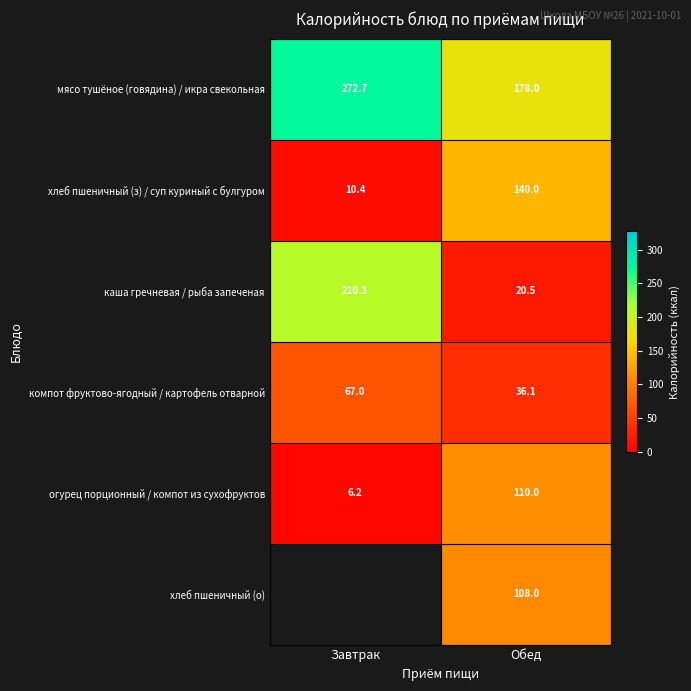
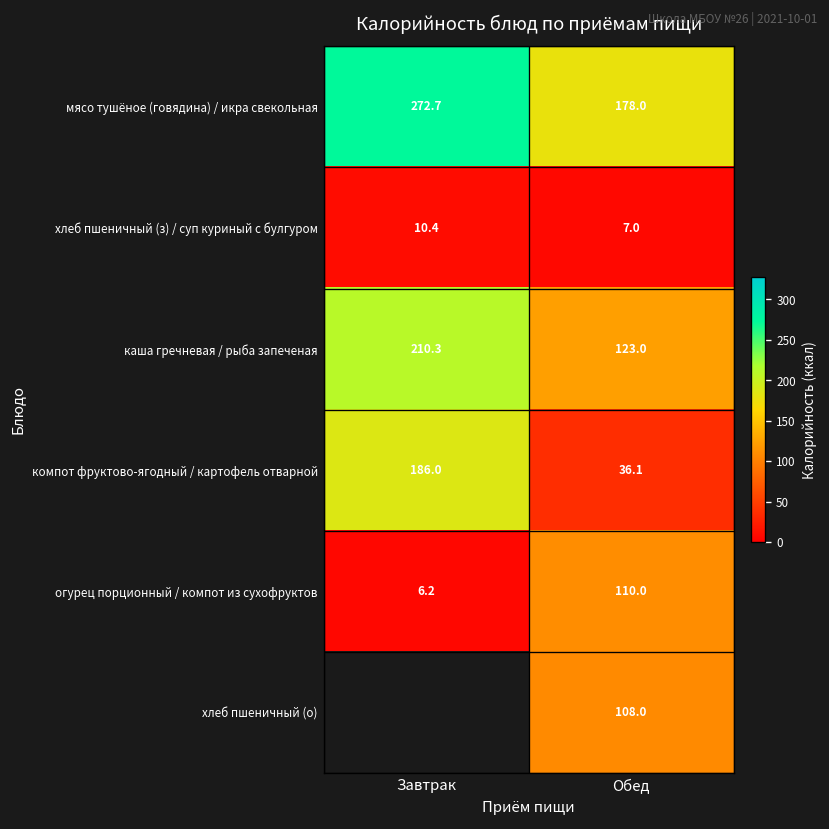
хлеб пшеничный (з) / суп куриный с булгуром, Обед: 140.0 -> 7.0
каша гречневая / рыба запеченая, Обед: 20.5 -> 123.0
компот фруктово-ягодный / картофель отварной, Завтрак: 67.0 -> 186.0
